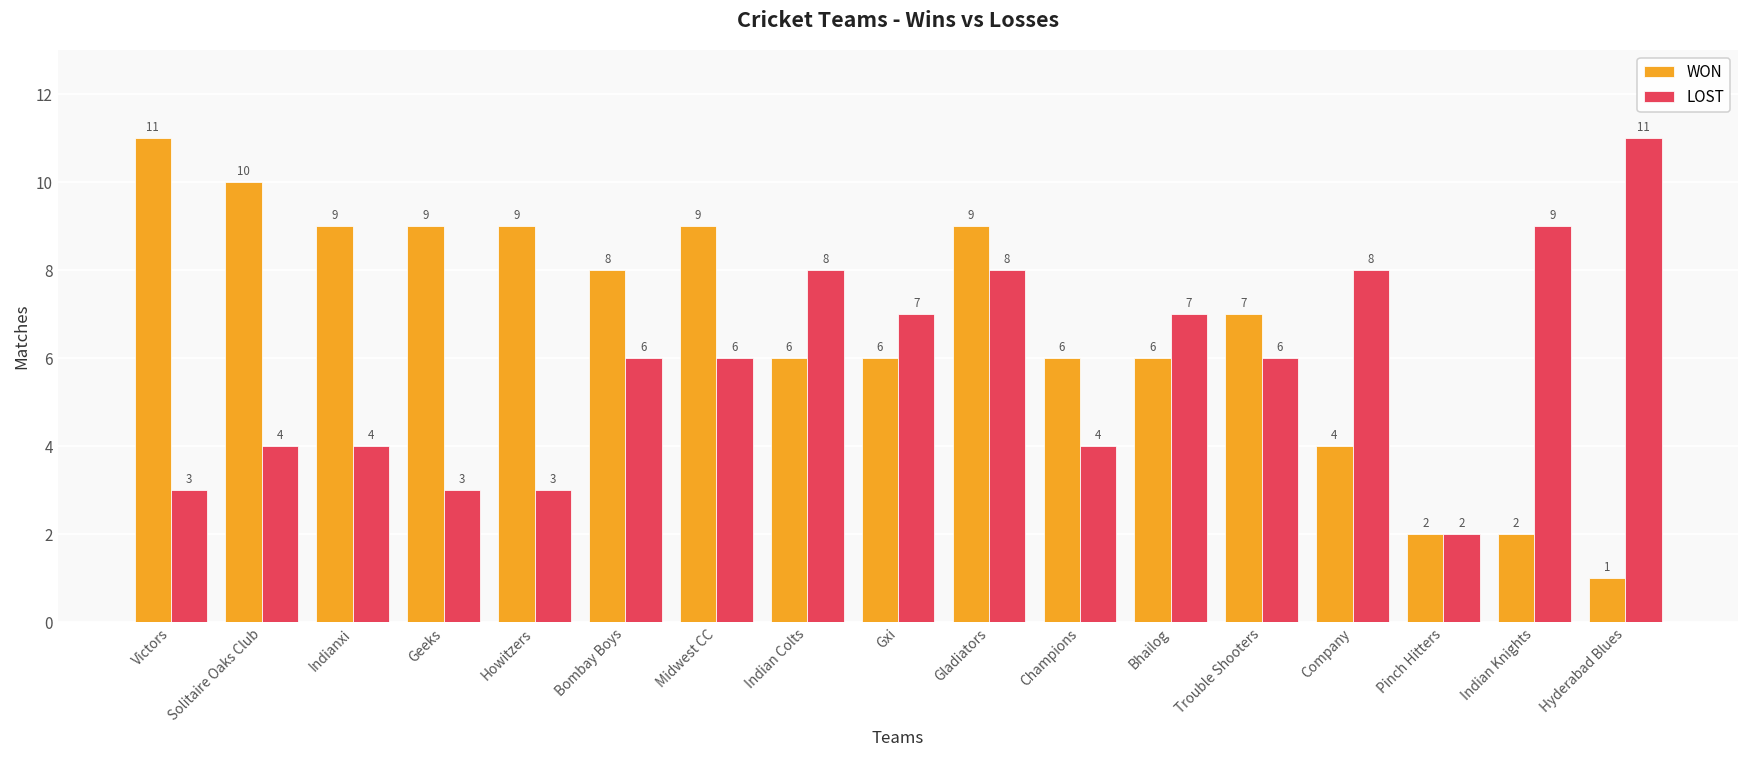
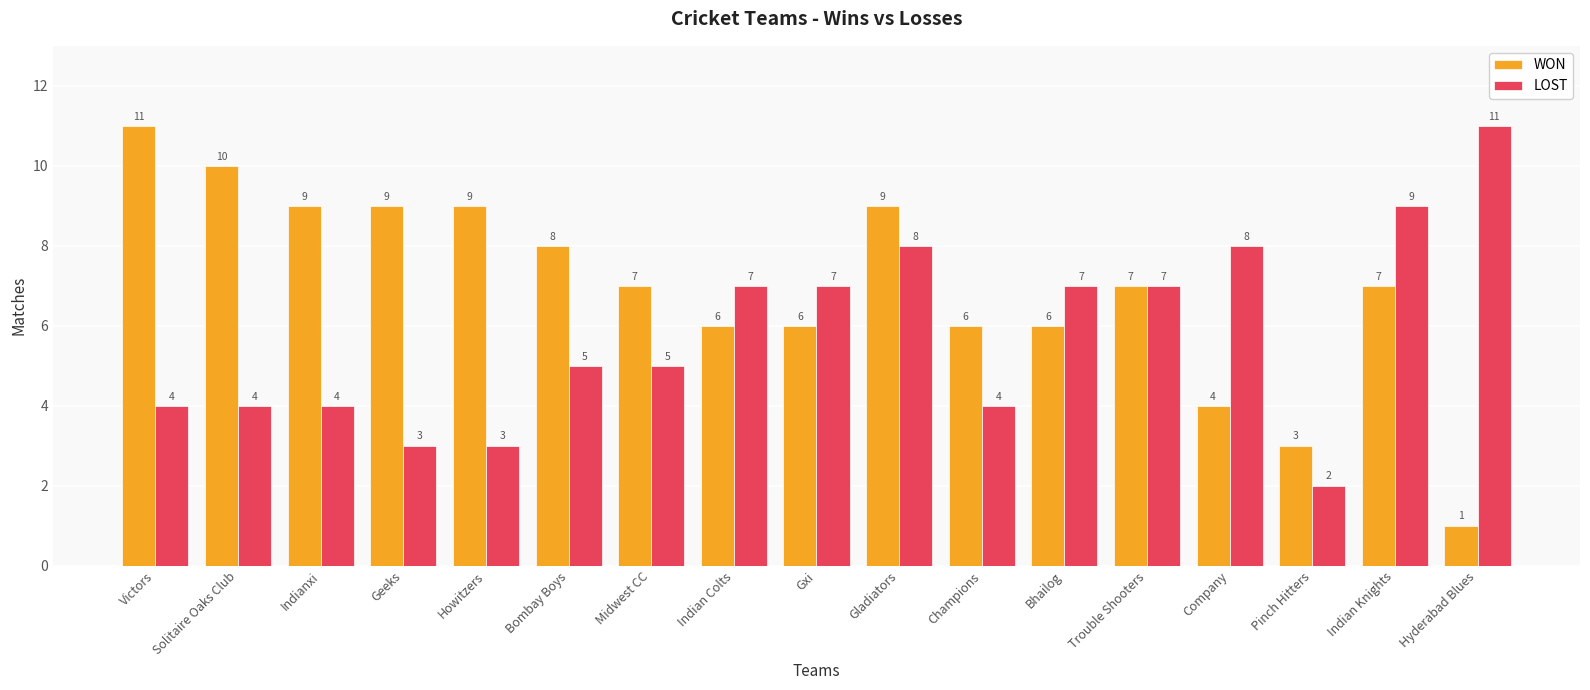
LOST, Victors: 3 -> 4
LOST, Bombay Boys: 6 -> 5
WON, Midwest CC: 9 -> 7
LOST, Midwest CC: 6 -> 5
LOST, Indian Colts: 8 -> 7
LOST, Trouble Shooters: 6 -> 7
WON, Pinch Hitters: 2 -> 3
WON, Indian Knights: 2 -> 7
